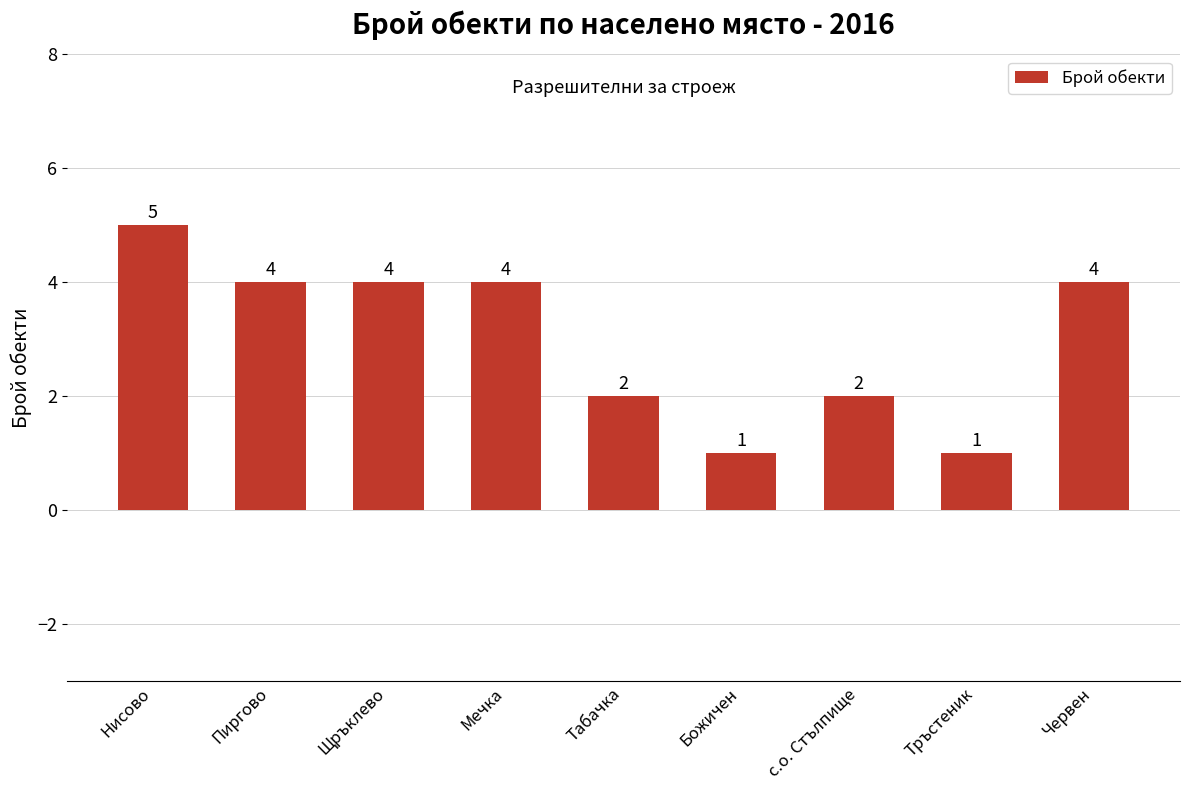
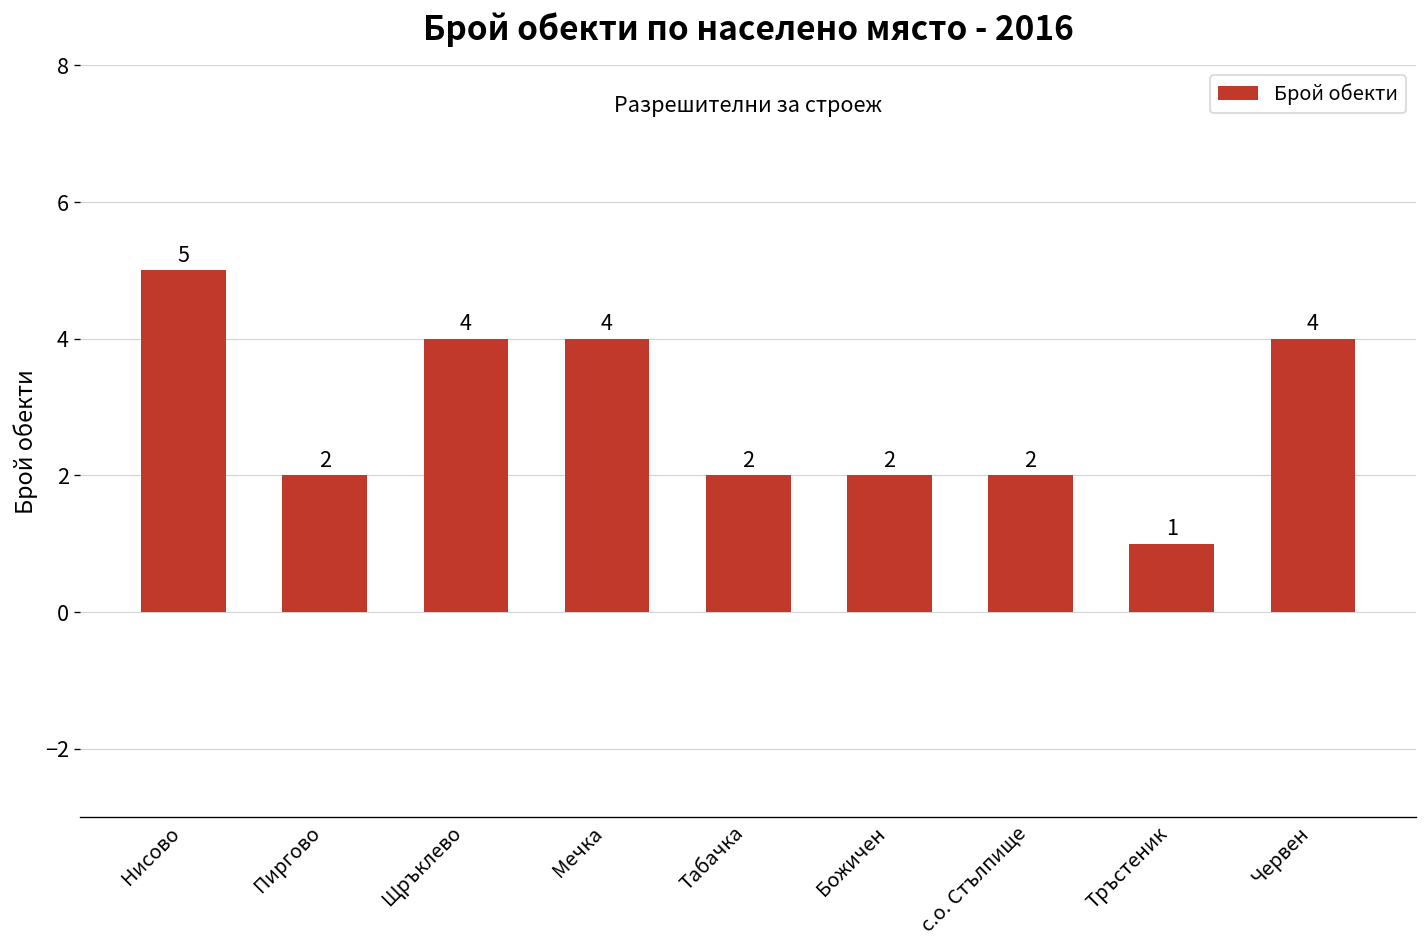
Пиргово: 4 -> 2
Божичен: 1 -> 2
